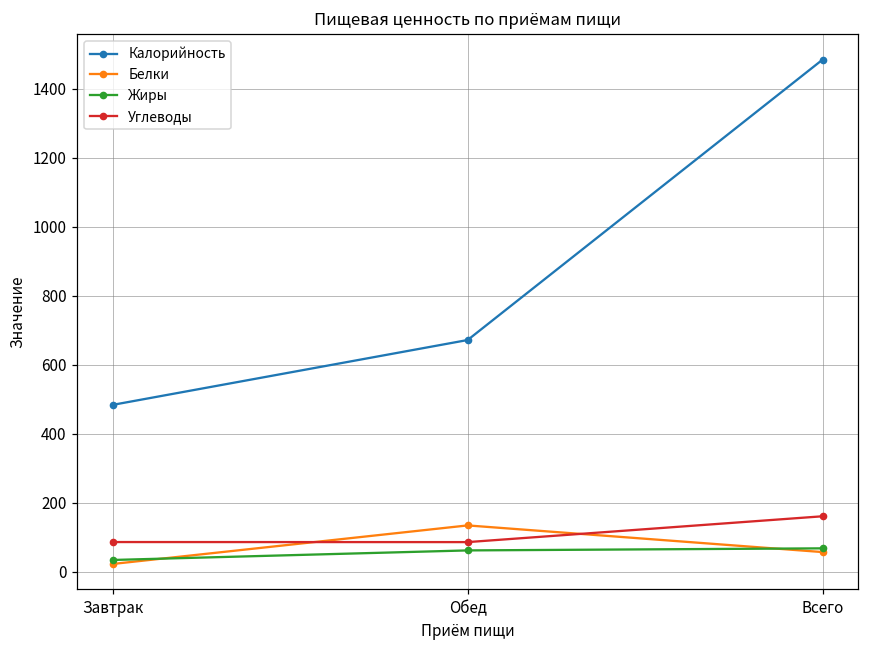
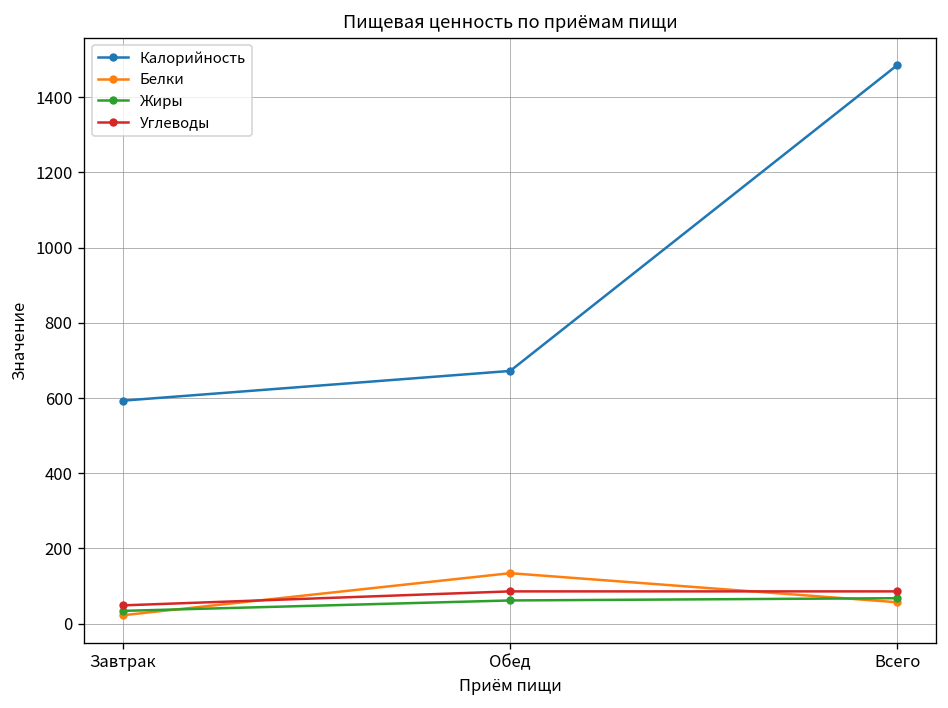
Калорийность, Завтрак: 480 -> 590
Углеводы, Завтрак: 90 -> 50
Углеводы, Всего: 160 -> 90
